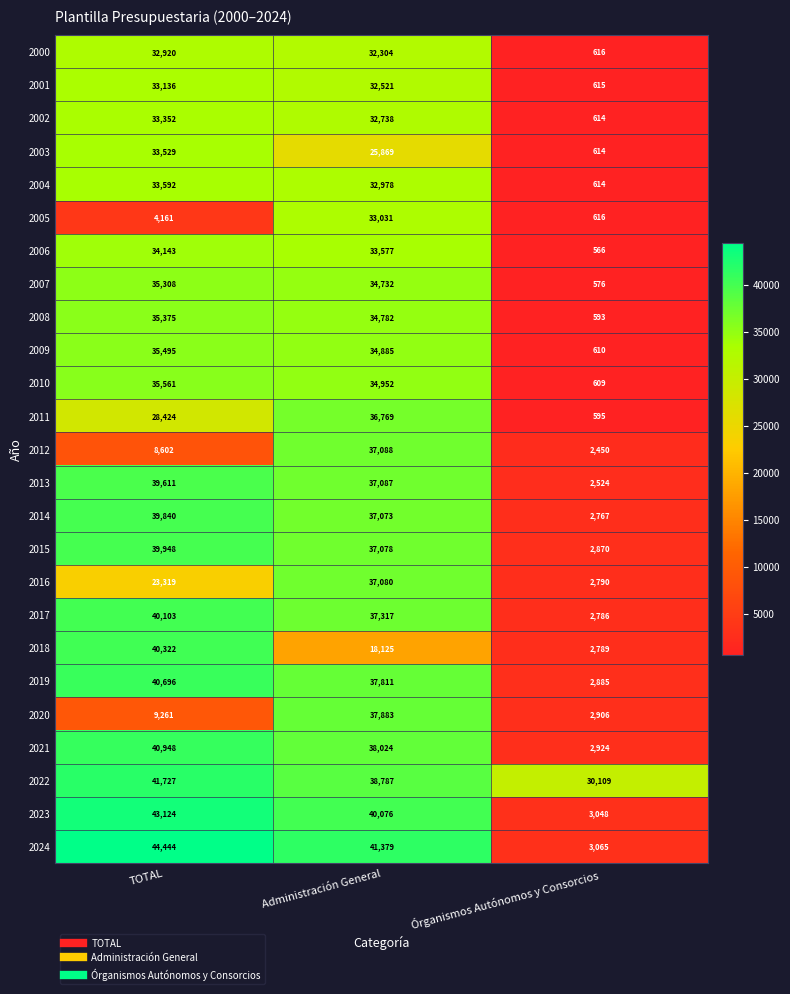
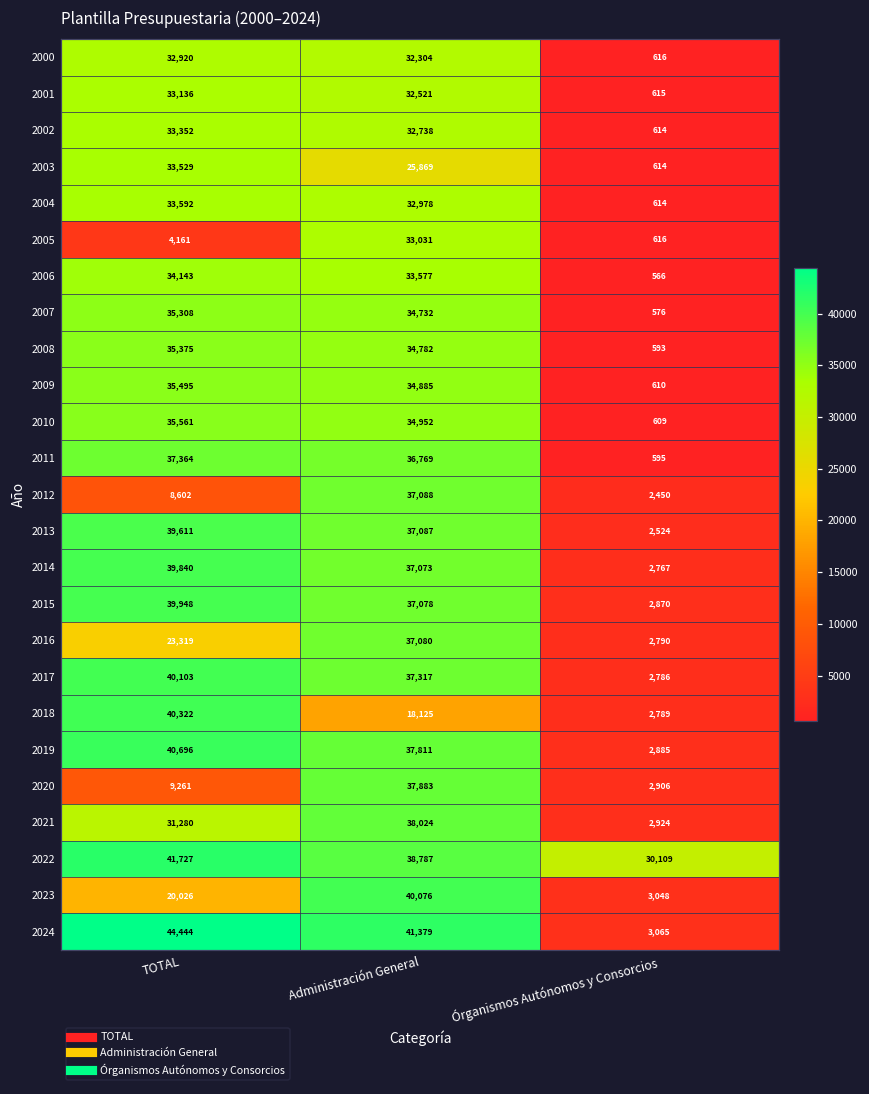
2011, TOTAL: 28,424 -> 37,364
2021, TOTAL: 40,948 -> 31,280
2023, TOTAL: 43,124 -> 20,026
